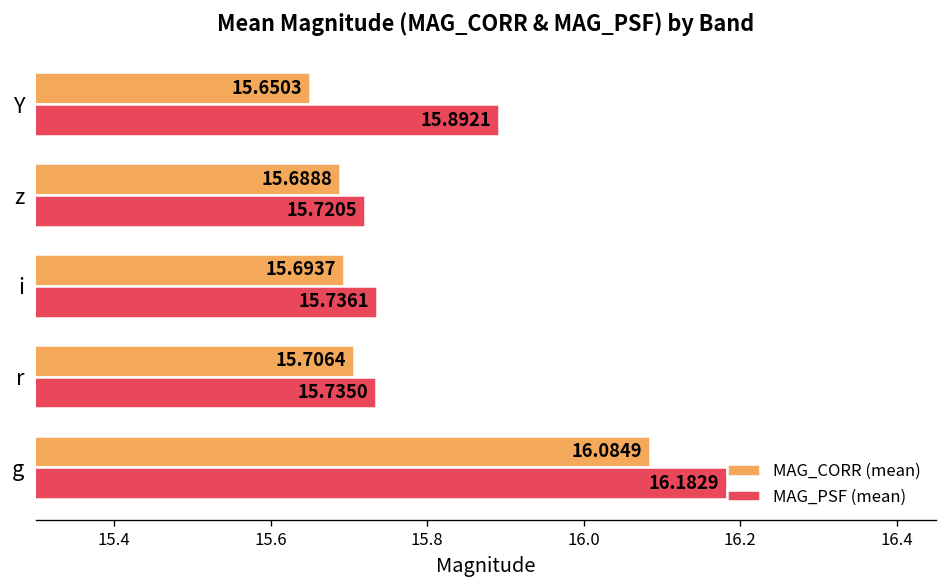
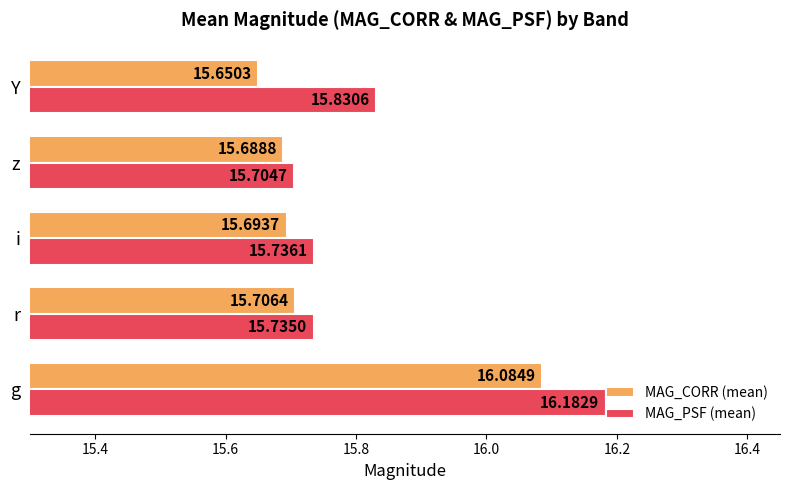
MAG_PSF (mean), Y: 15.8921 -> 15.8306
MAG_PSF (mean), z: 15.7205 -> 15.7047
